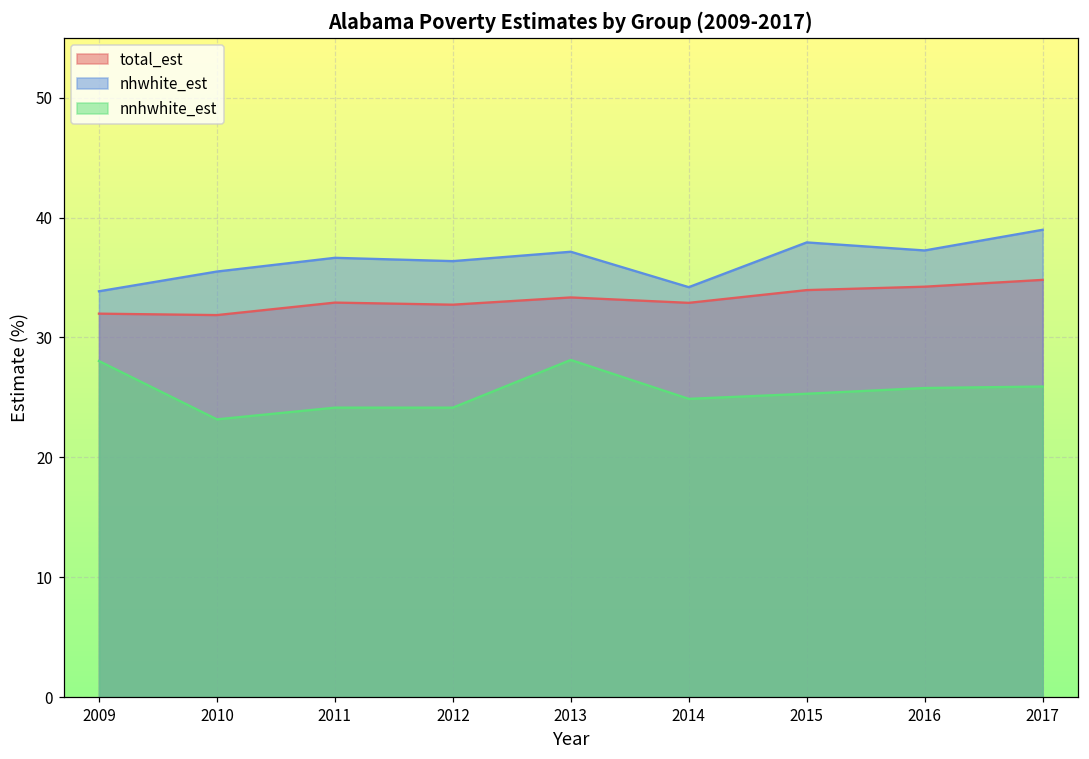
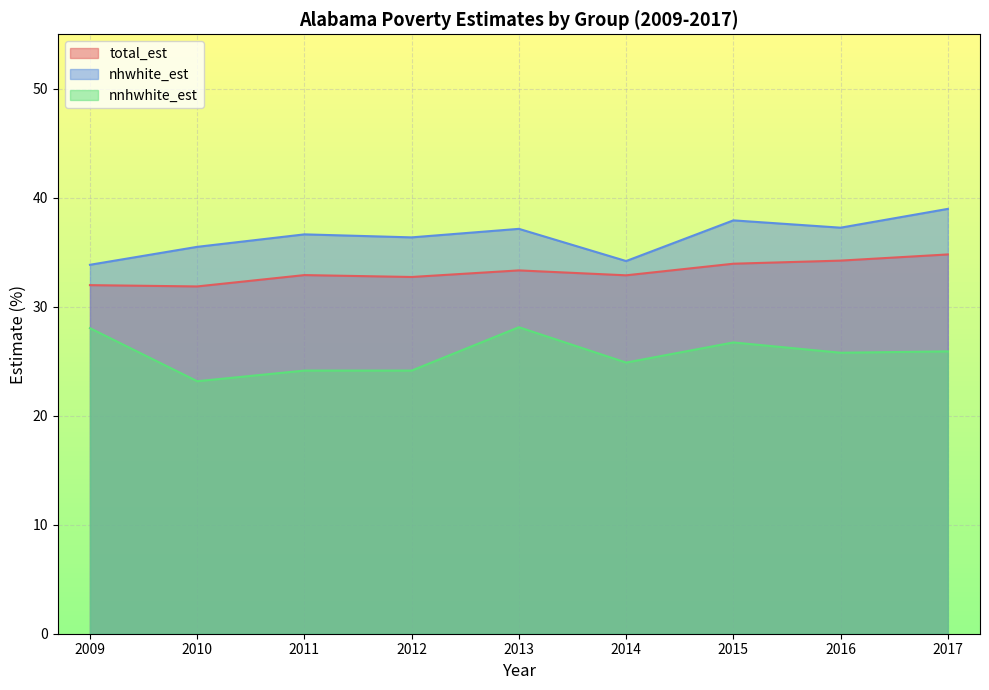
nnhwhite_est, 2015: 25.3 -> 26.7
